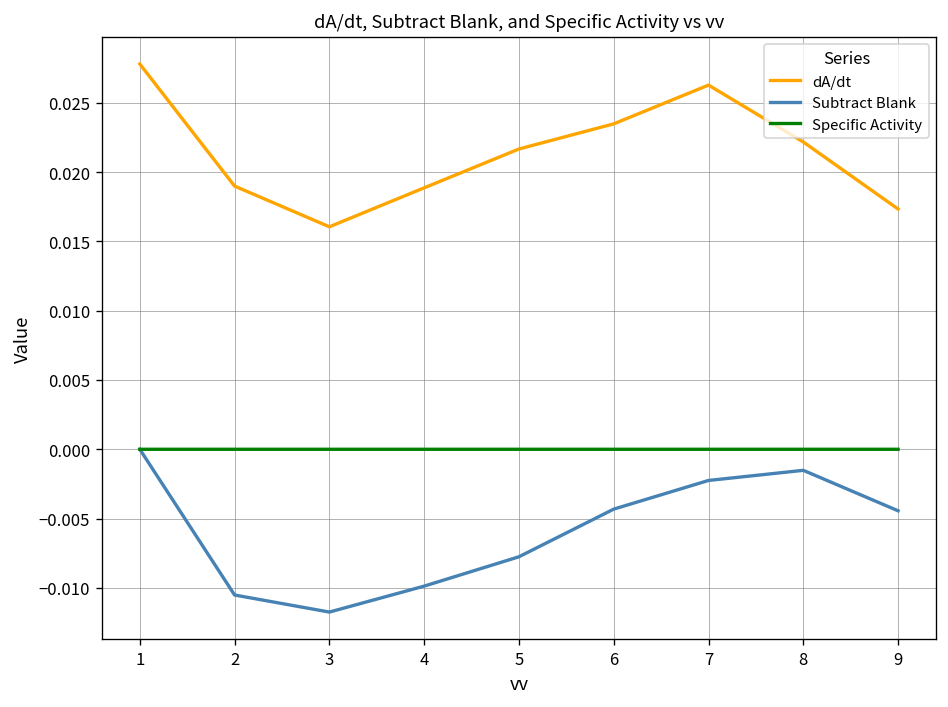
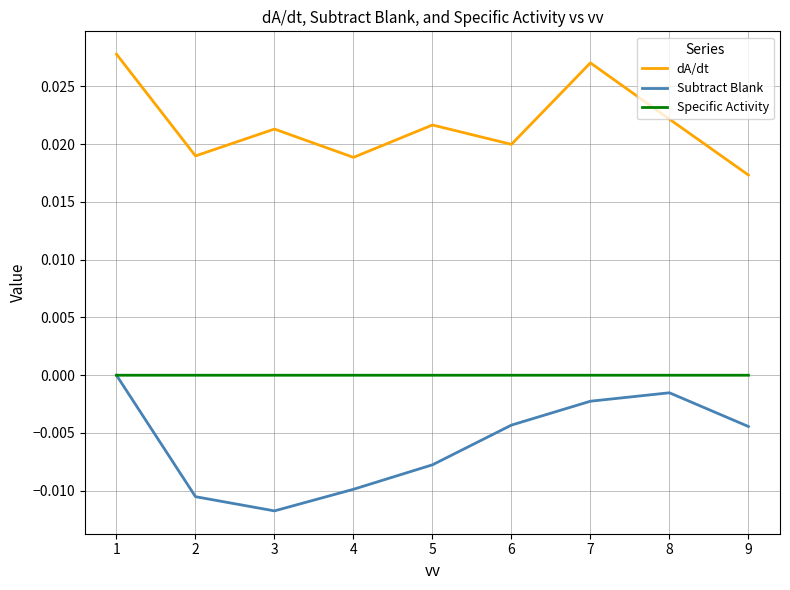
dA/dt, 3: 0.0161 -> 0.0213
dA/dt, 6: 0.0235 -> 0.0200
dA/dt, 7: 0.0263 -> 0.0270
